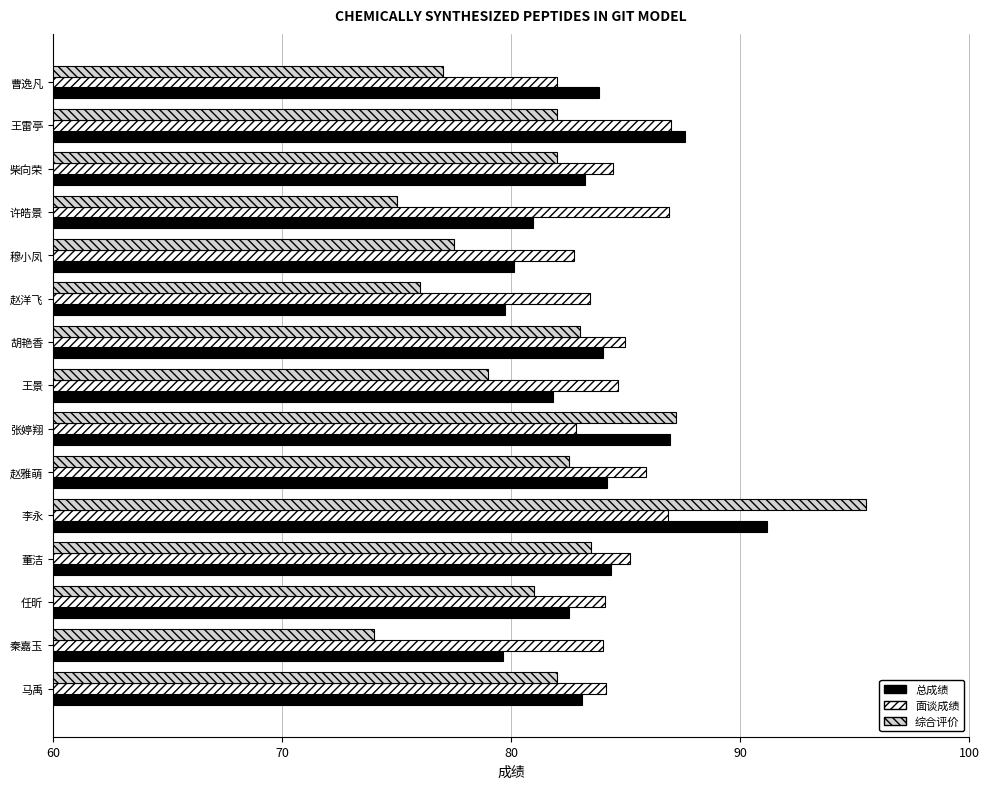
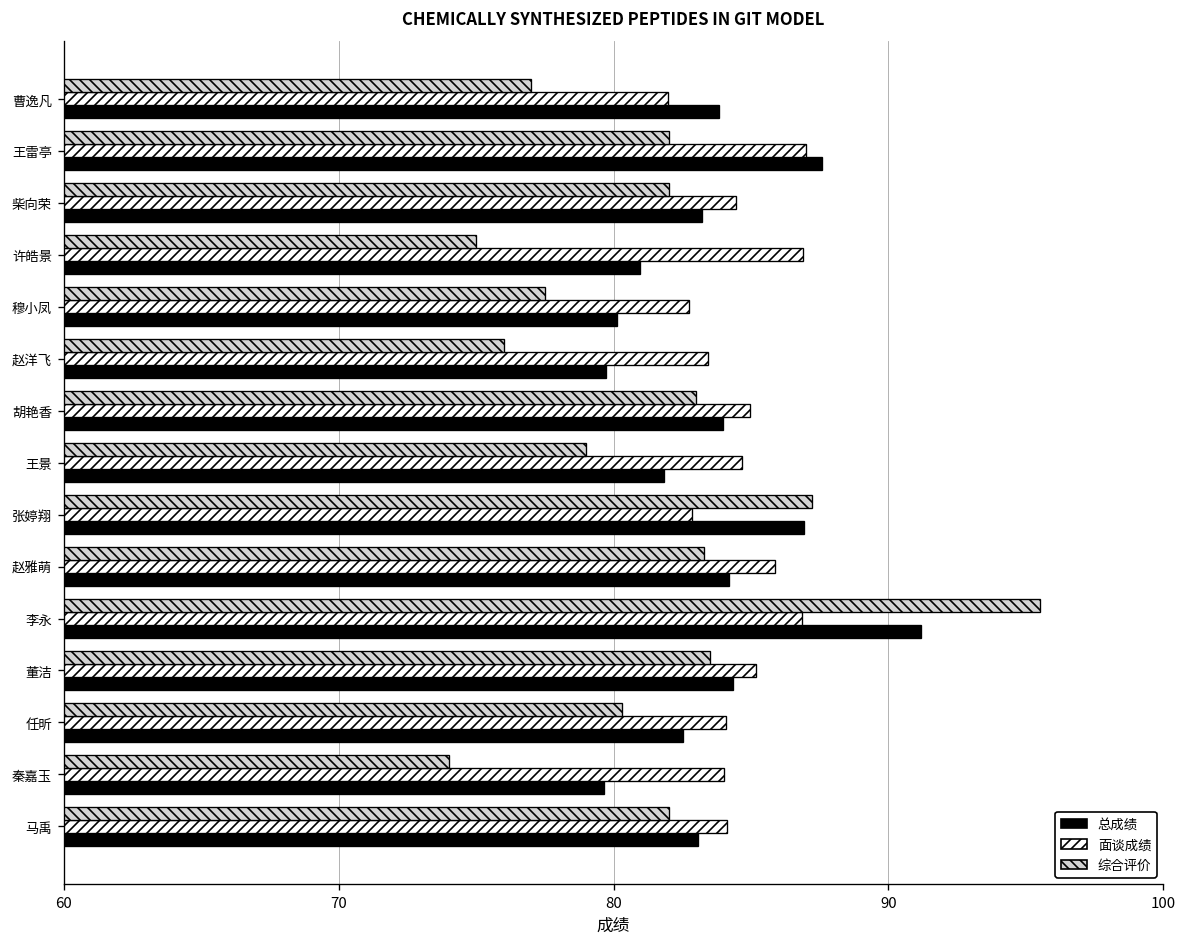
综合评价, 赵雅萌: 82.5 -> 83.3
综合评价, 任昕: 81.0 -> 80.3
